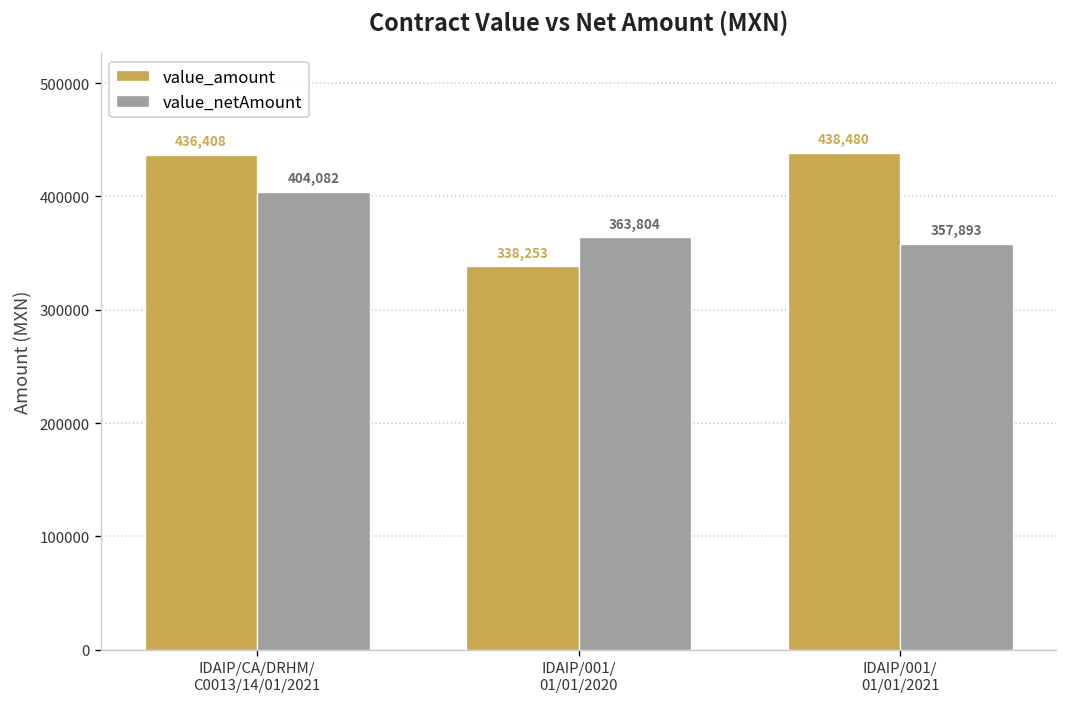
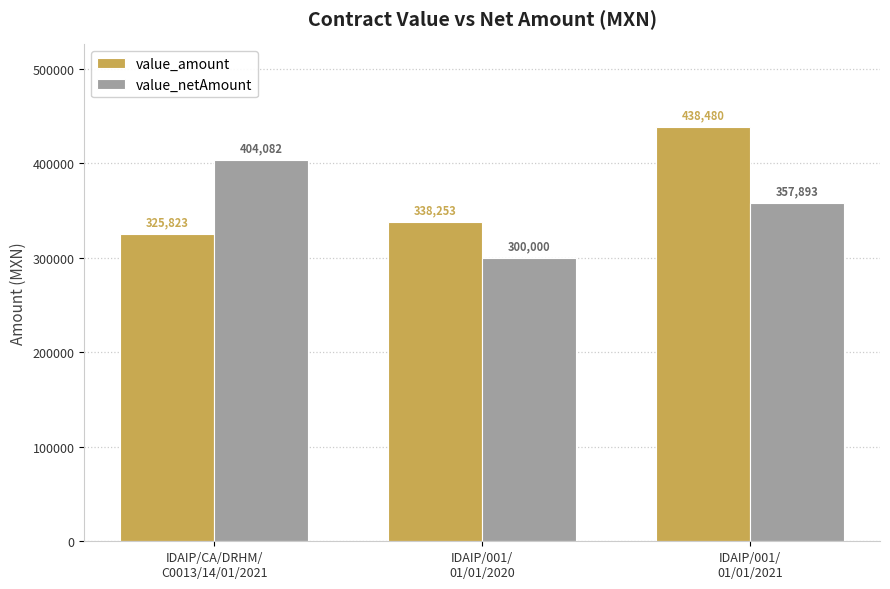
value_amount, IDAIP/CA/DRHM/ C0013/14/01/2021: 436,408 -> 325,823
value_netAmount, IDAIP/001/ 01/01/2020: 363,804 -> 300,000
